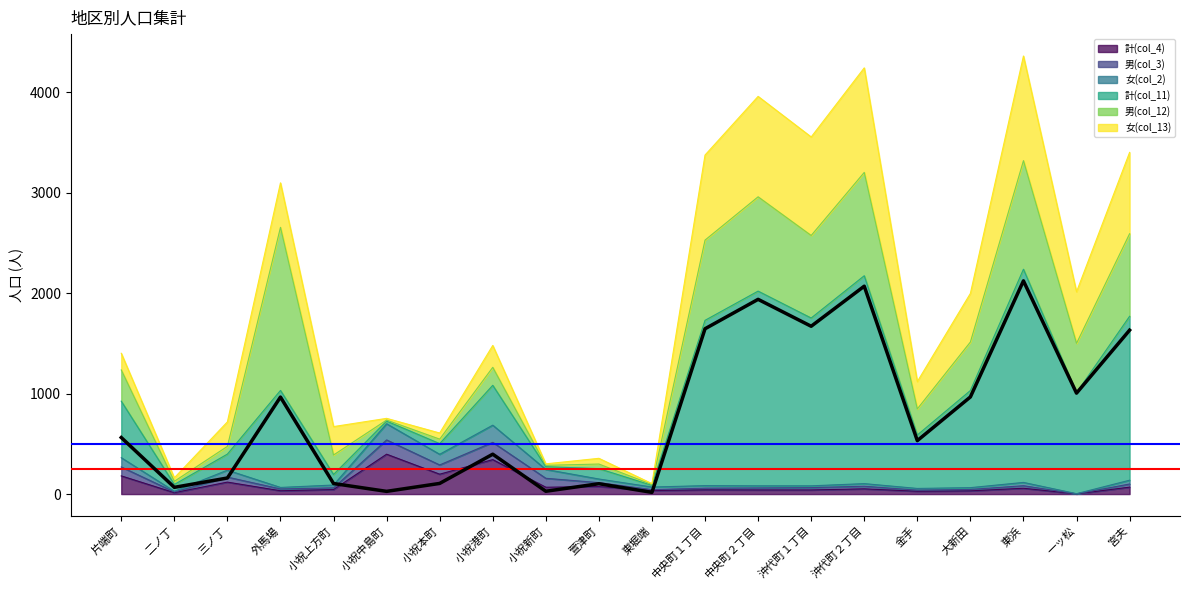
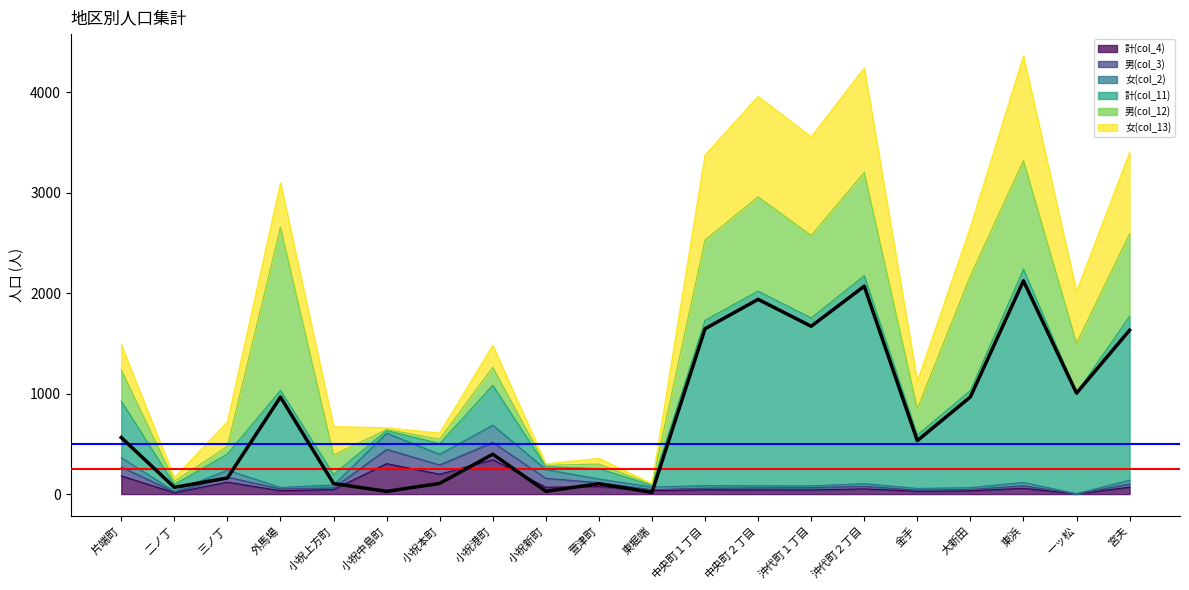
女(col_13), 片端町: 170 -> 250
計(col_4), 小祝中島町: 400 -> 300
男(col_12), 大新田: 480 -> 1140
